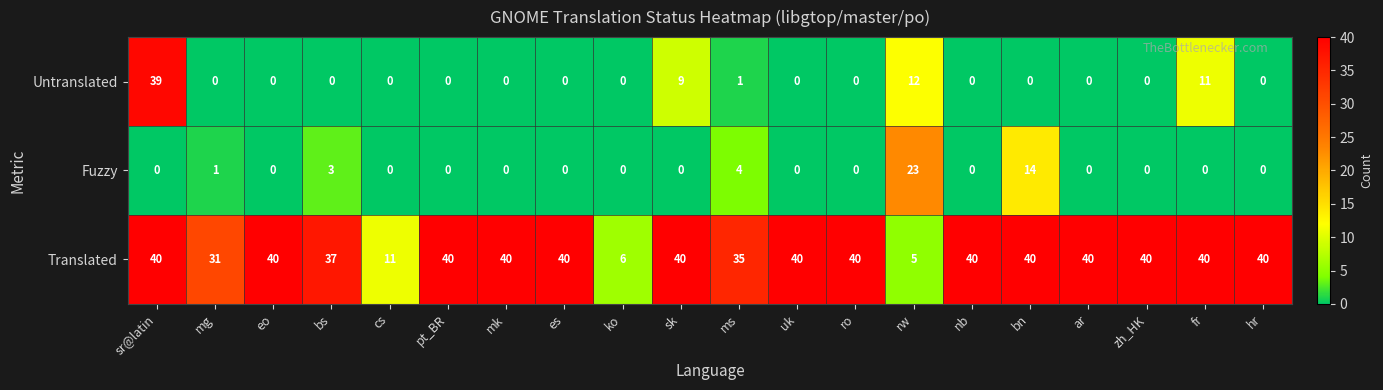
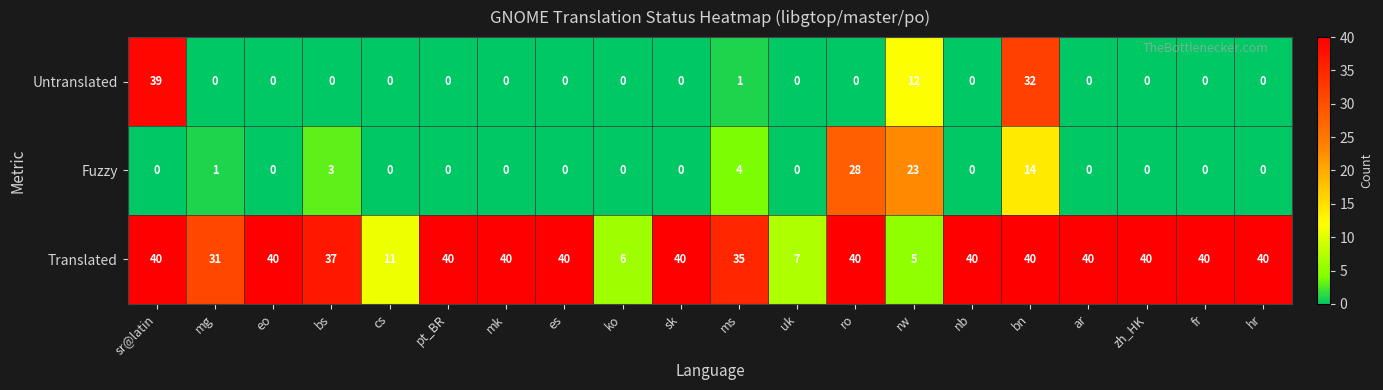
Untranslated, sk: 9 -> 0
Untranslated, bn: 0 -> 32
Untranslated, fr: 11 -> 0
Fuzzy, ro: 0 -> 28
Translated, uk: 40 -> 7
